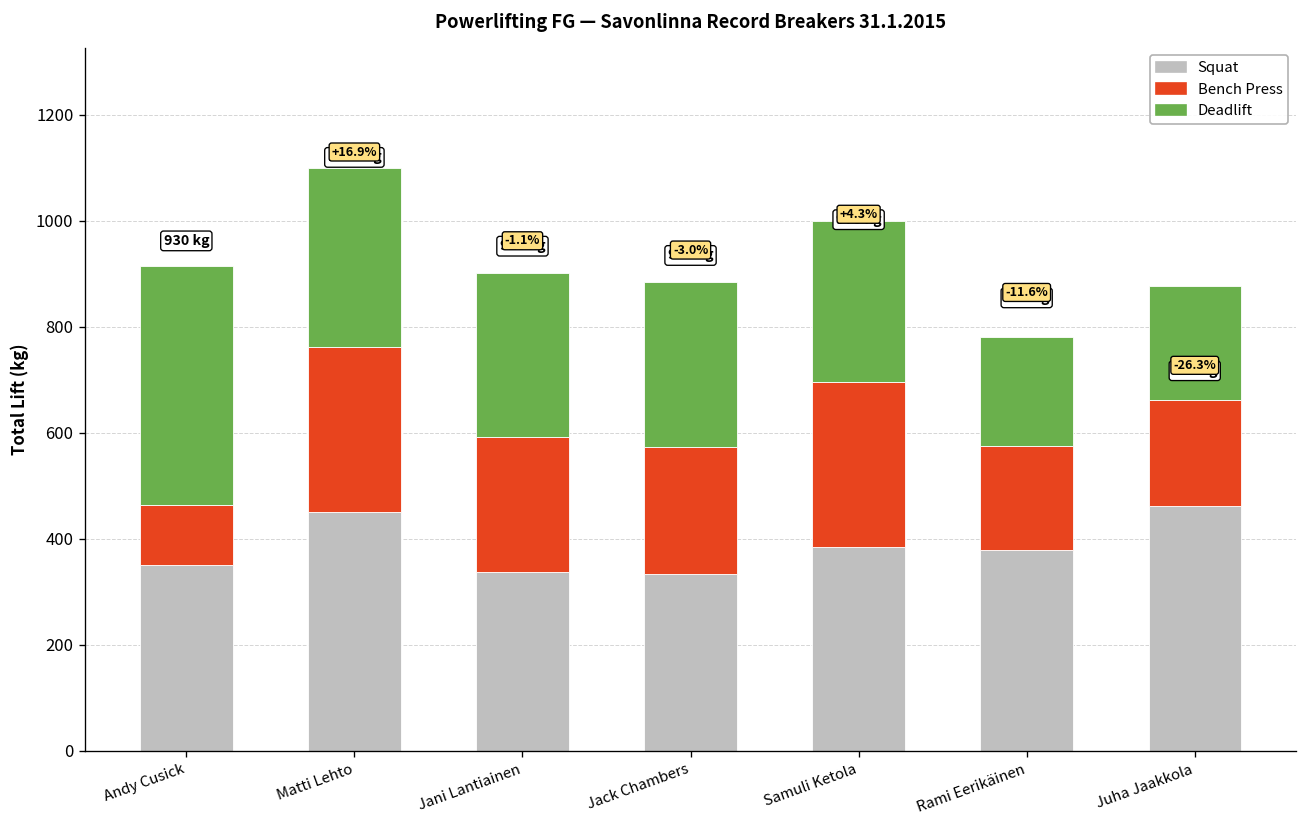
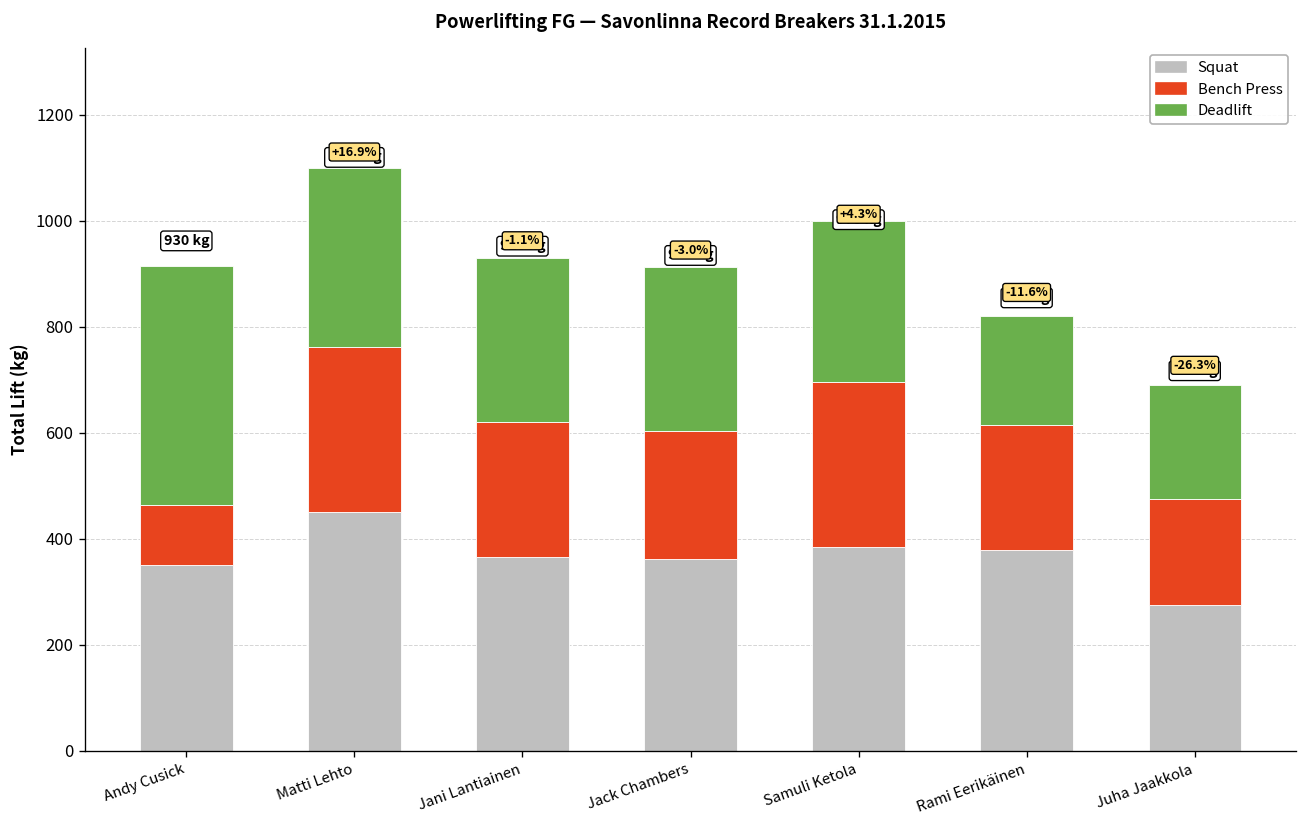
Squat, Jani Lantiainen: 340 -> 370
Squat, Jack Chambers: 330 -> 360
Bench Press, Rami Eerikäinen: 200 -> 240
Squat, Juha Jaakkola: 460 -> 280
